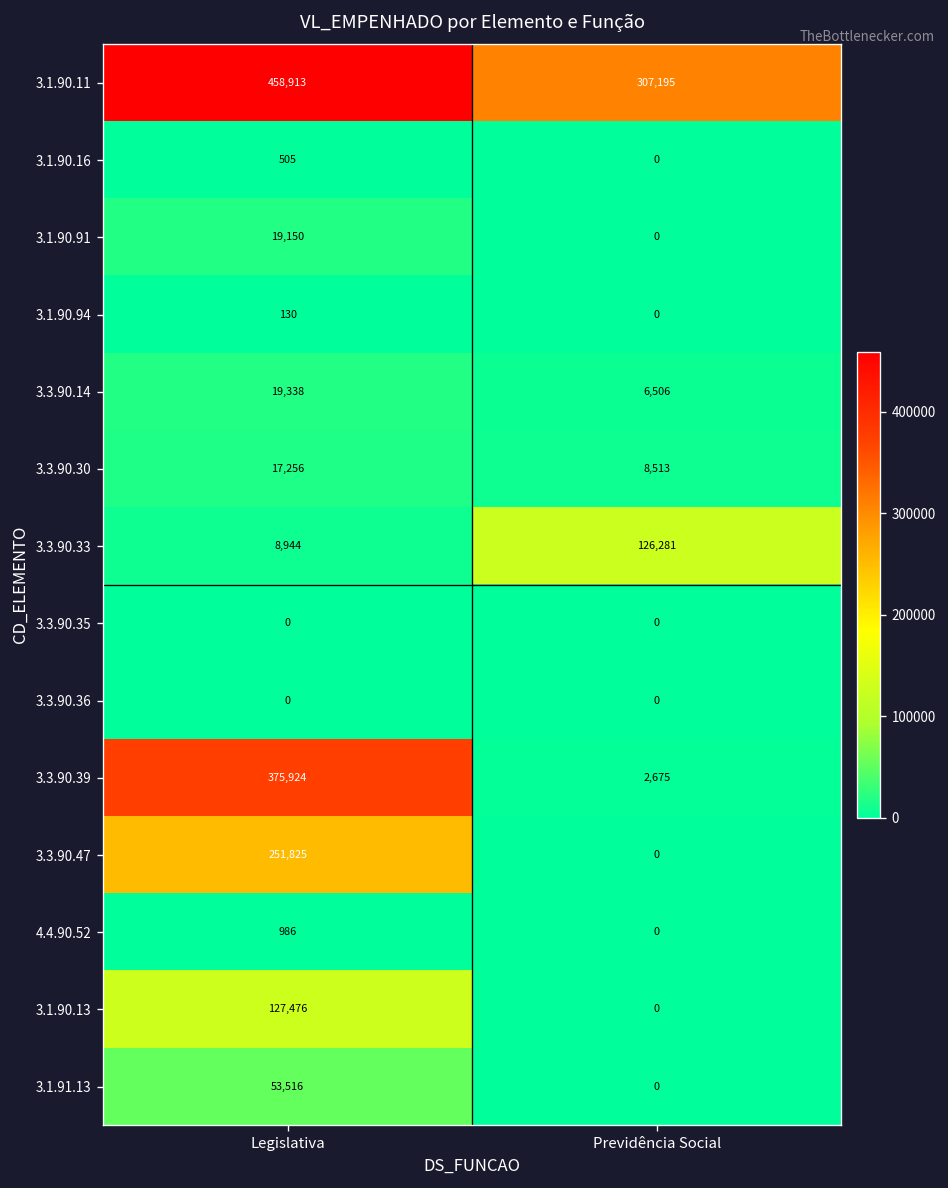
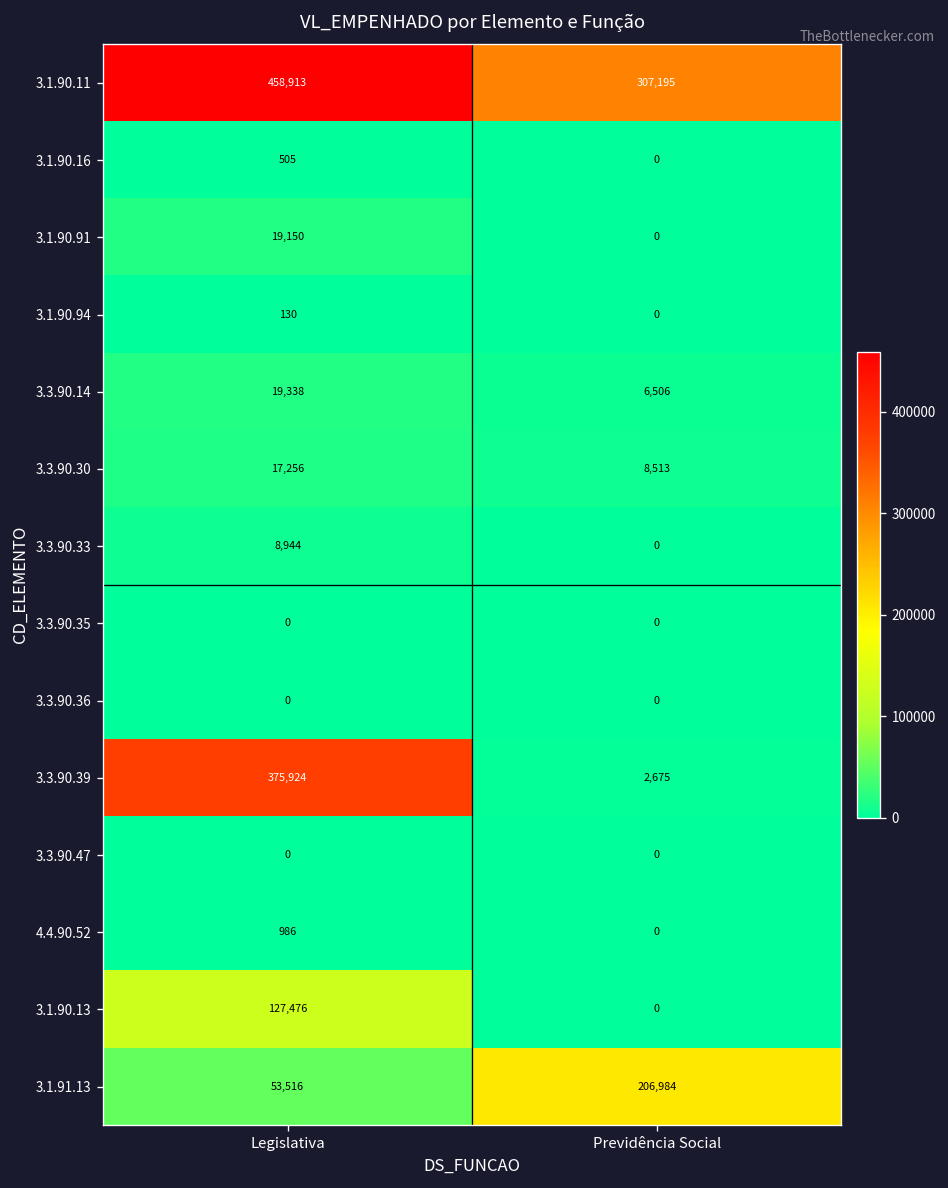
3.3.90.33, Previdência Social: 126,281 -> 0
3.3.90.47, Legislativa: 251,825 -> 0
3.1.91.13, Previdência Social: 0 -> 206,984
